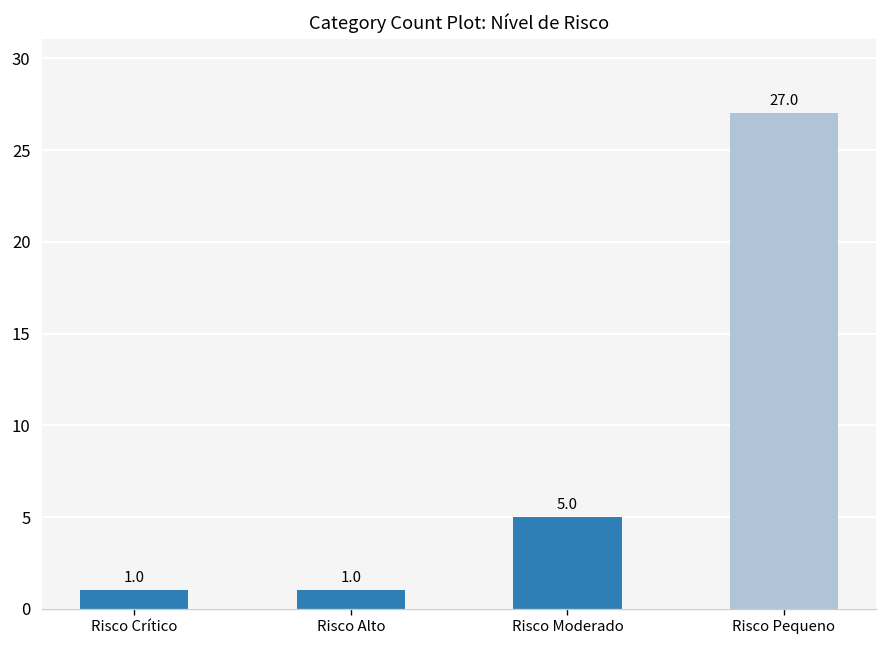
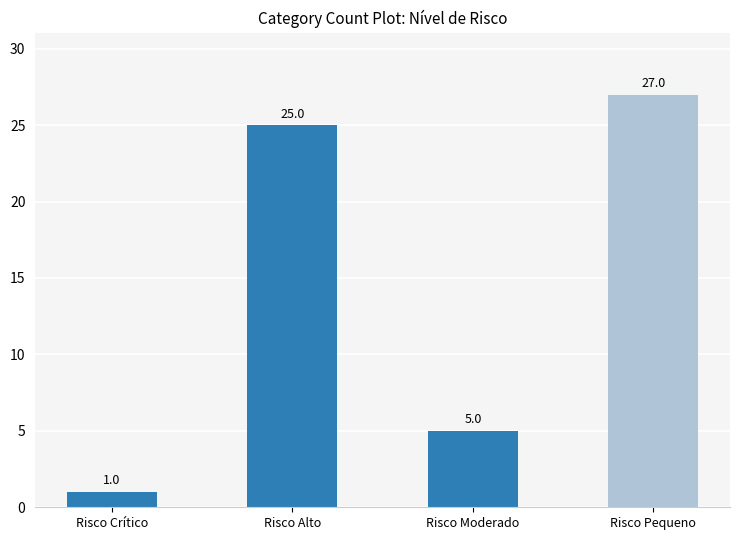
Risco Alto: 1.0 -> 25.0
